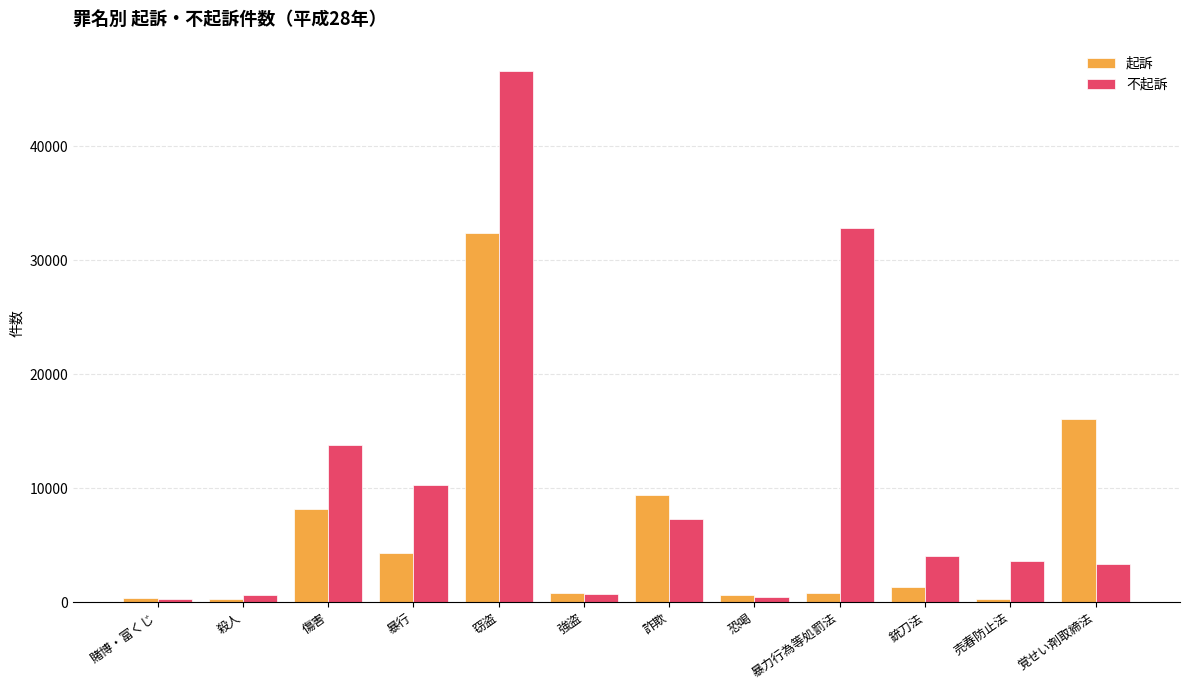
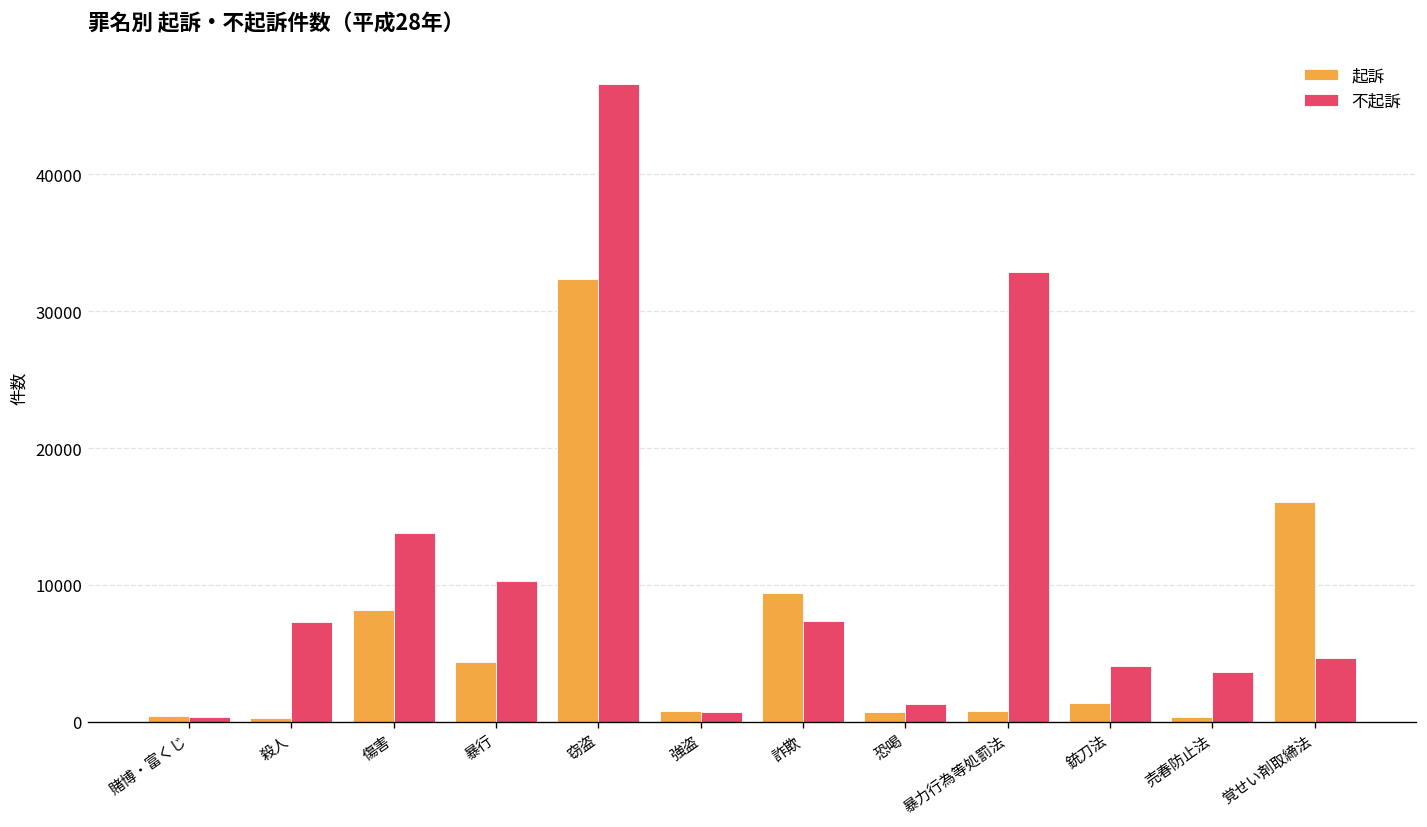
不起訴, 殺人: 700 -> 7300
不起訴, 恐喝: 500 -> 1300
不起訴, 覚せい剤取締法: 3400 -> 4700
